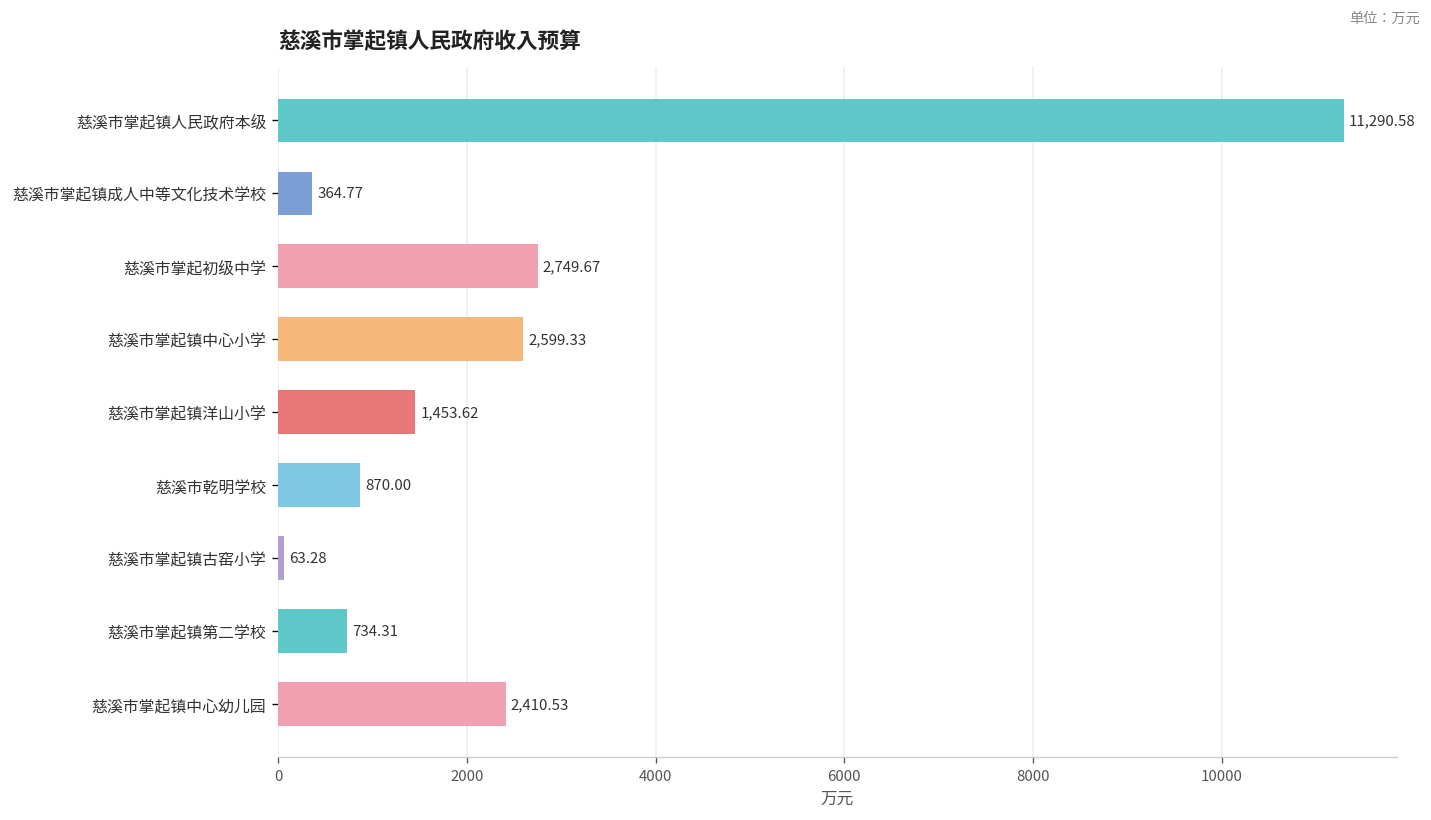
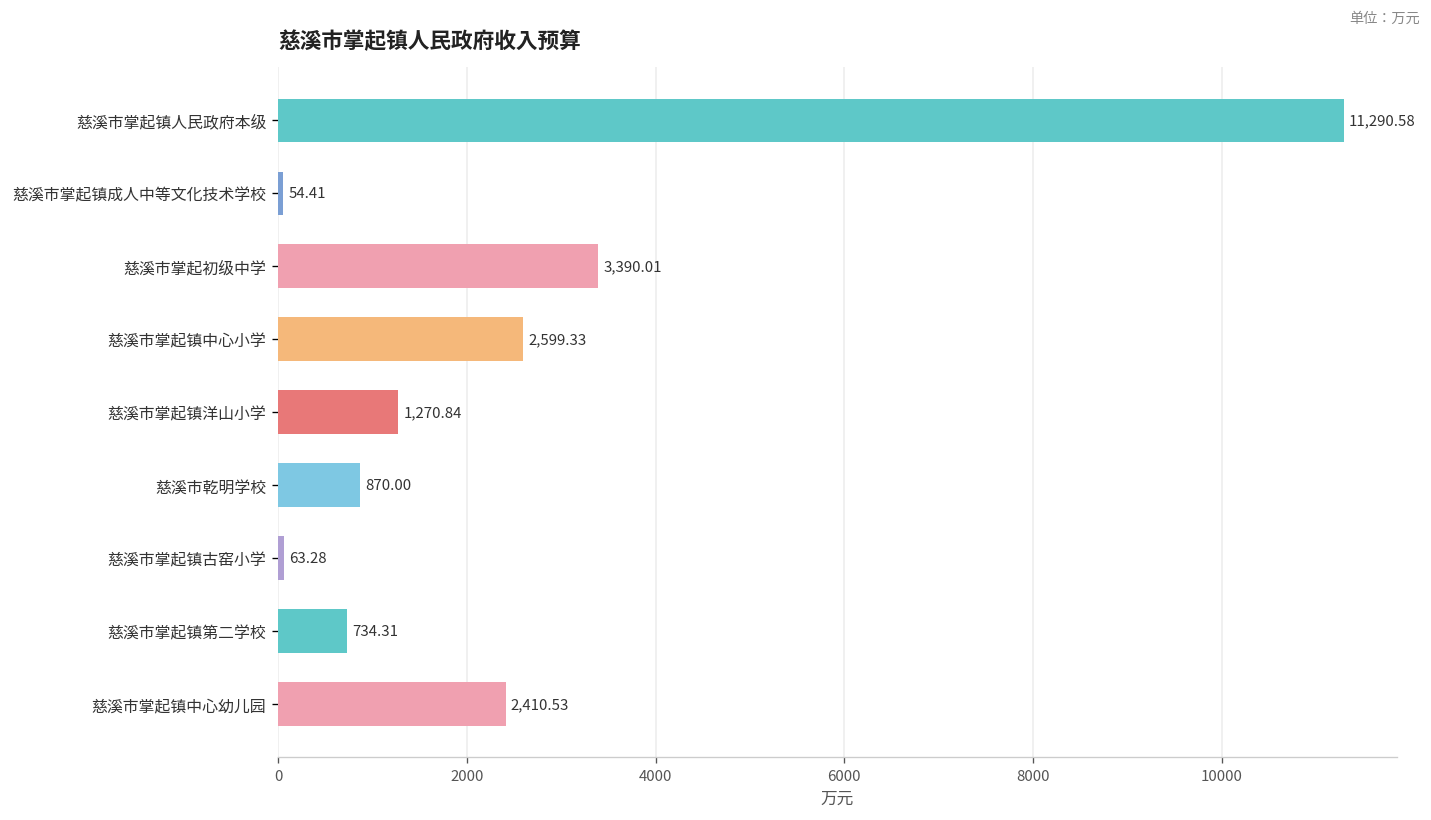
慈溪市掌起镇成人中等文化技术学校: 364.77 -> 54.41
慈溪市掌起初级中学: 2,749.67 -> 3,390.01
慈溪市掌起镇洋山小学: 1,453.62 -> 1,270.84
